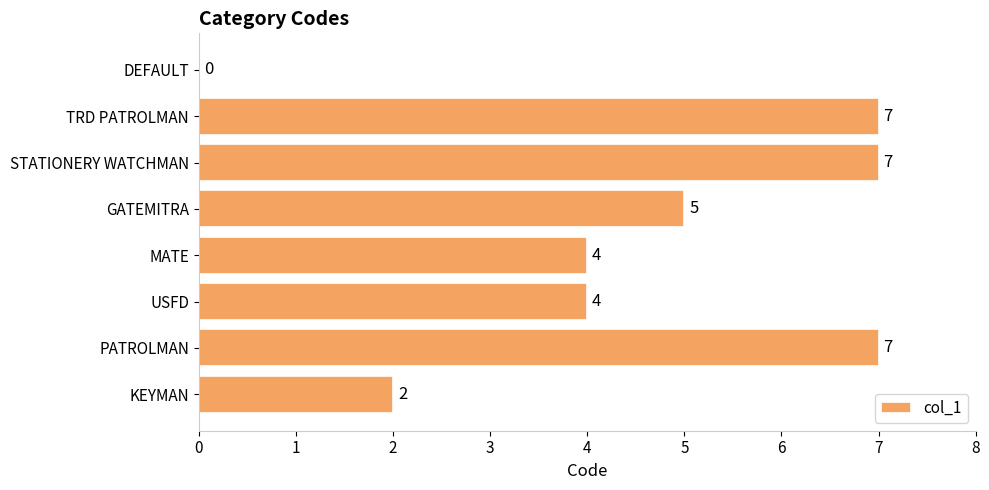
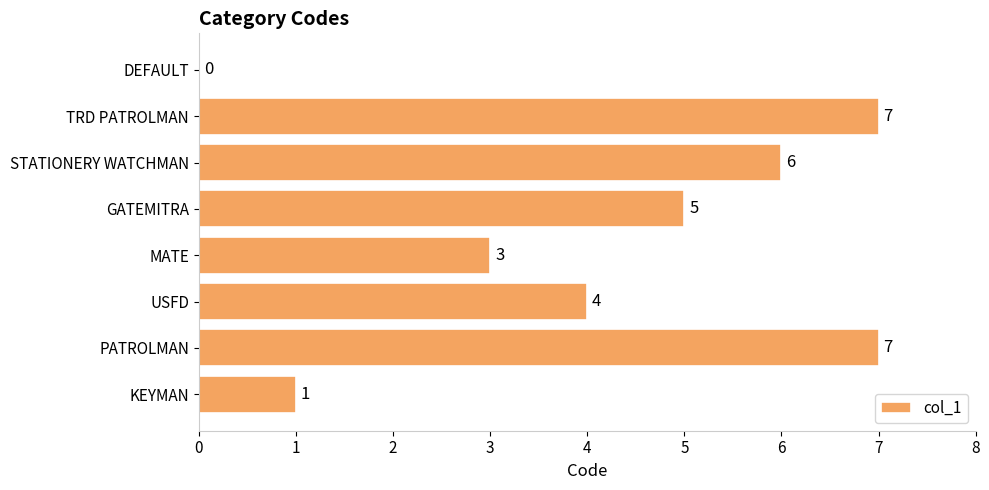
STATIONERY WATCHMAN: 7 -> 6
MATE: 4 -> 3
KEYMAN: 2 -> 1
